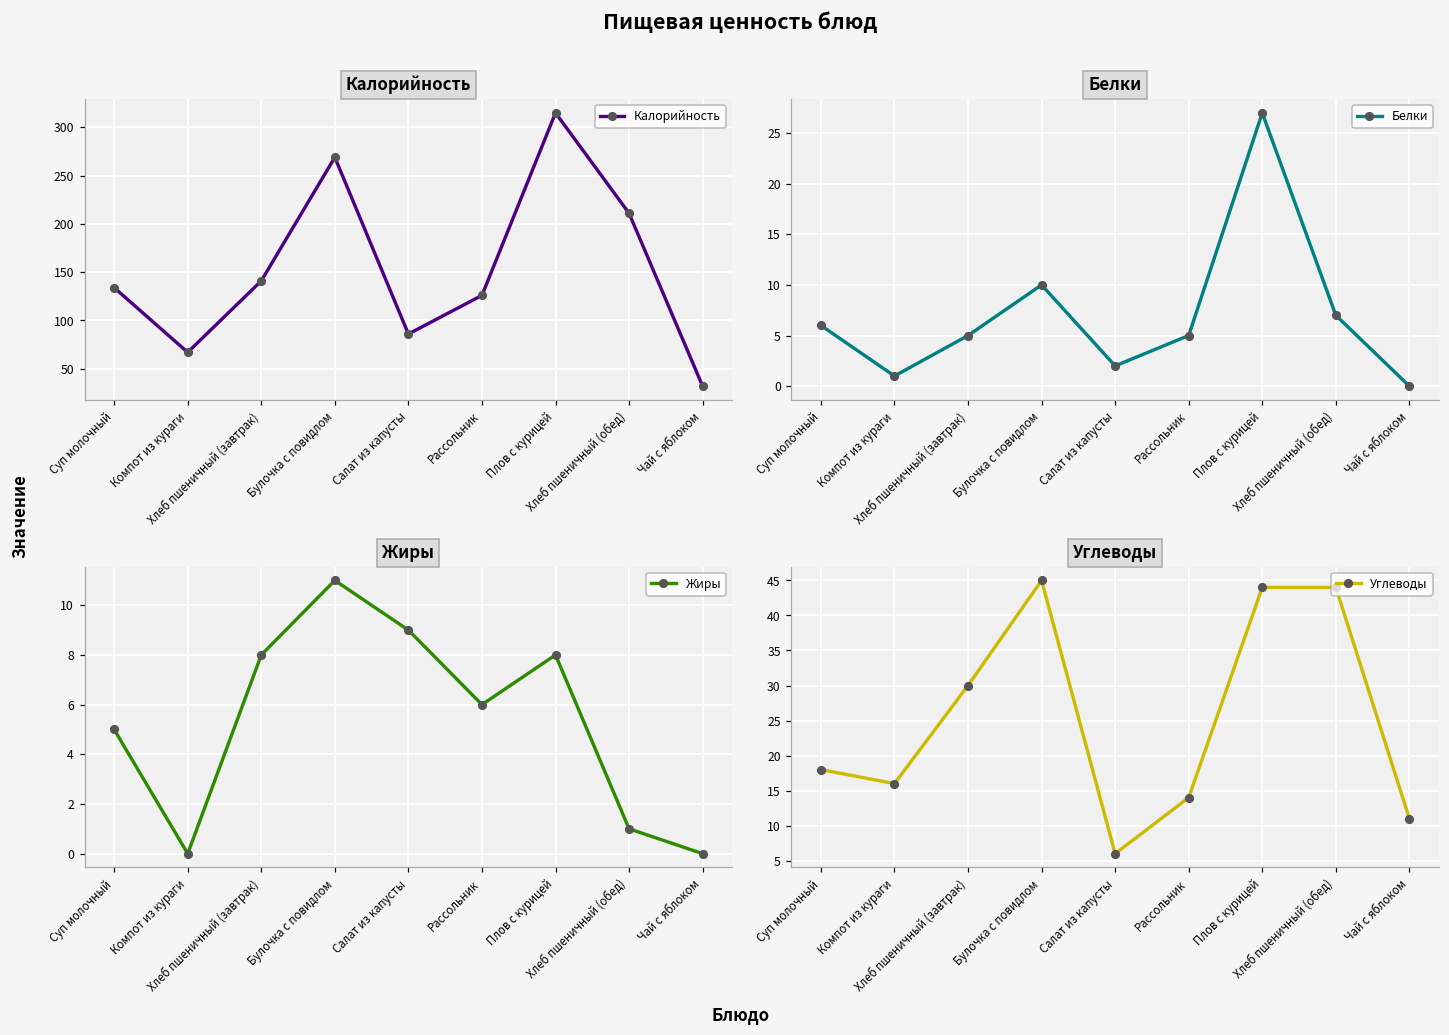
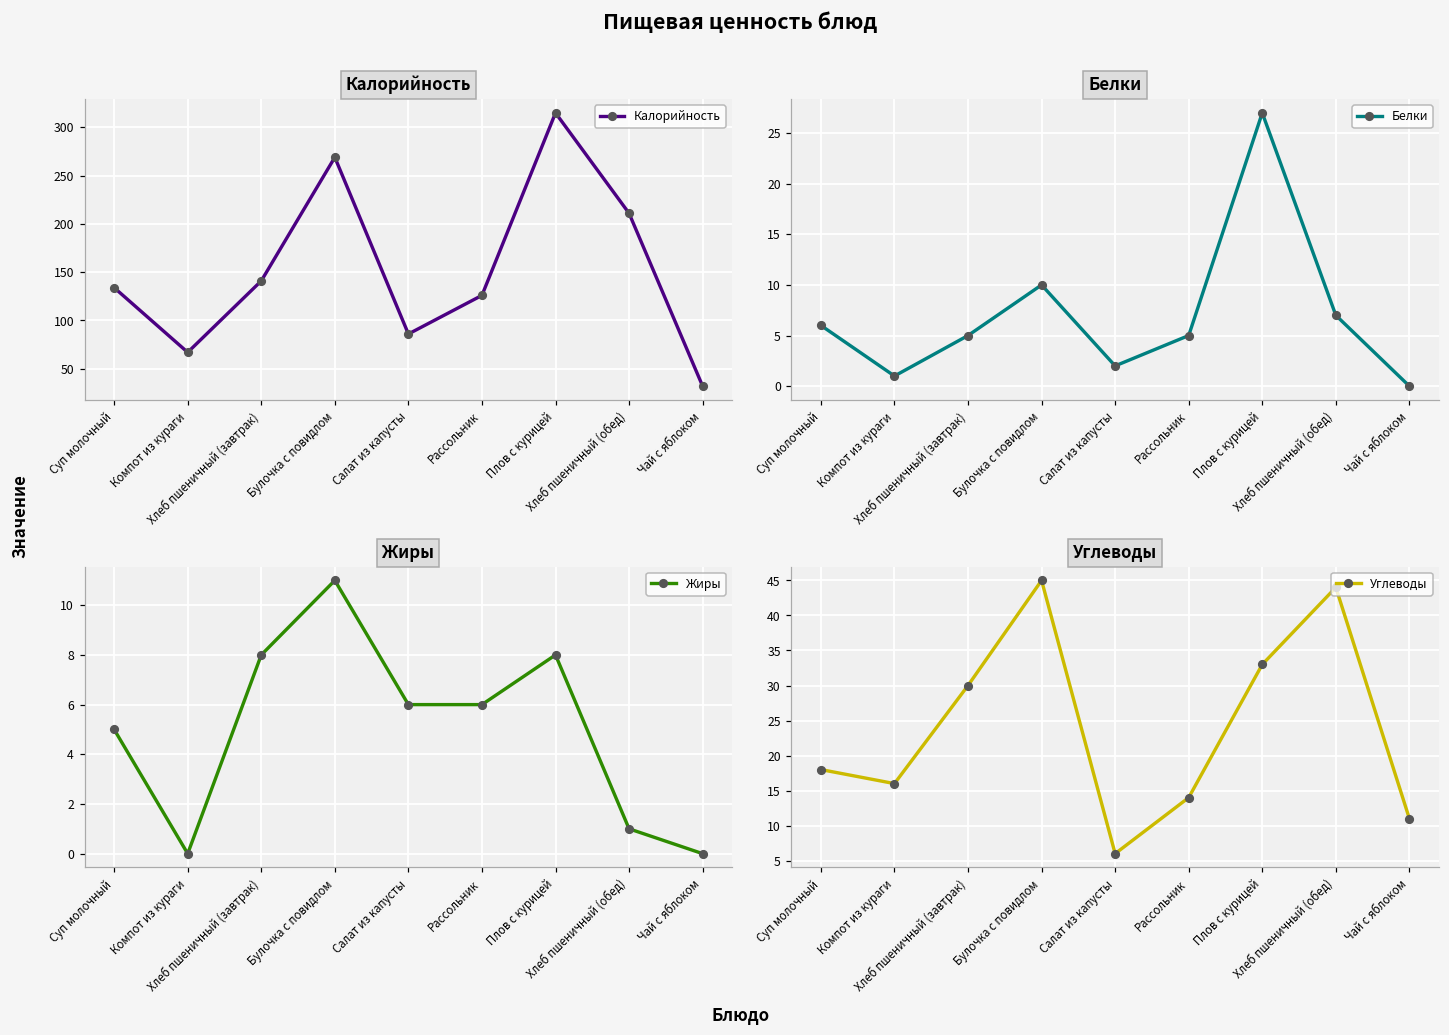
Жиры, Салат из капусты: 9 -> 6
Углеводы, Плов с курицей: 44 -> 33
